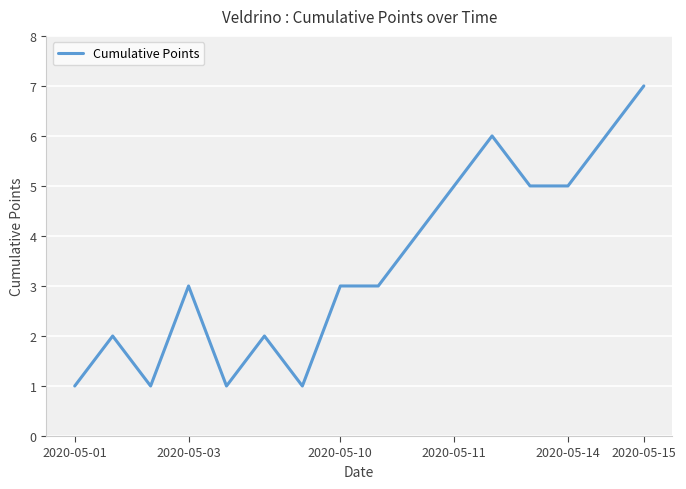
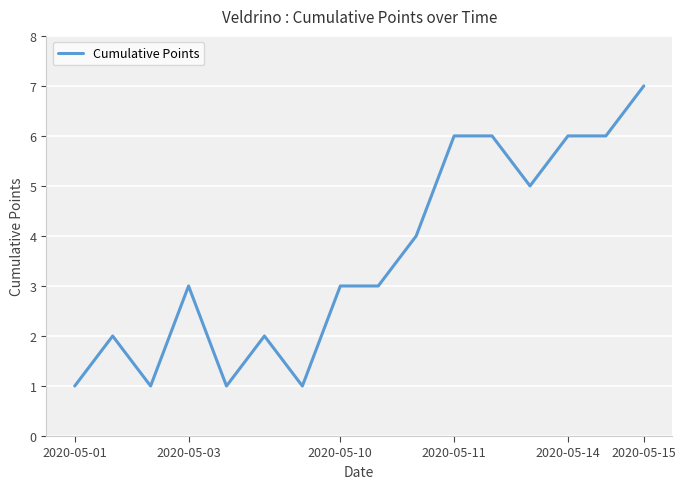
2020-05-11: 5 -> 6
2020-05-14: 5 -> 6
